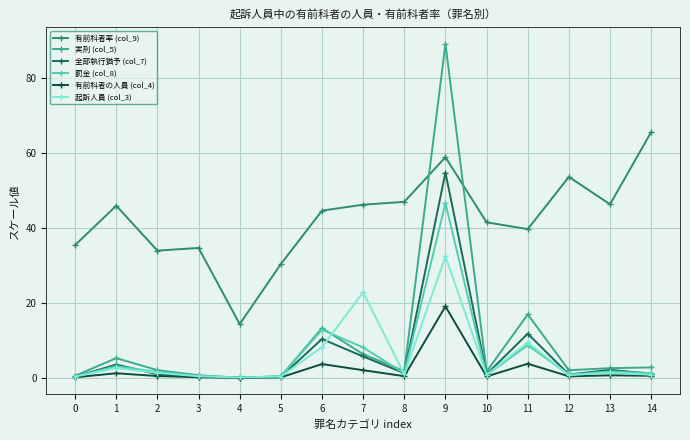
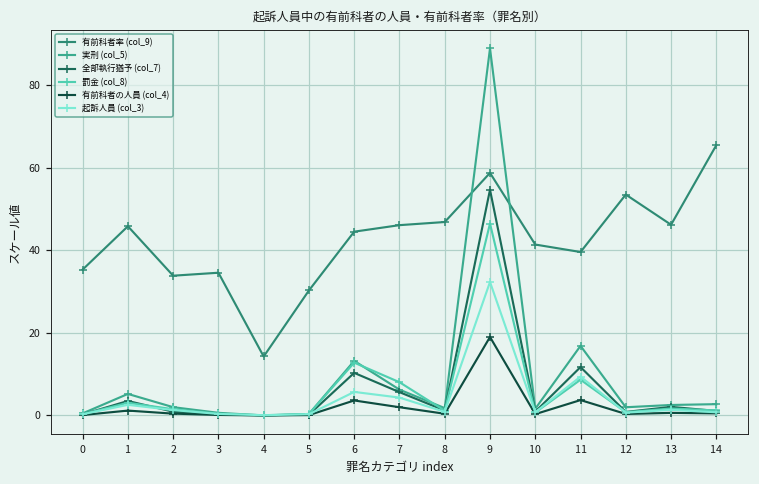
起訴人員 (col_3), 6: 8 -> 6
起訴人員 (col_3), 7: 23 -> 4
